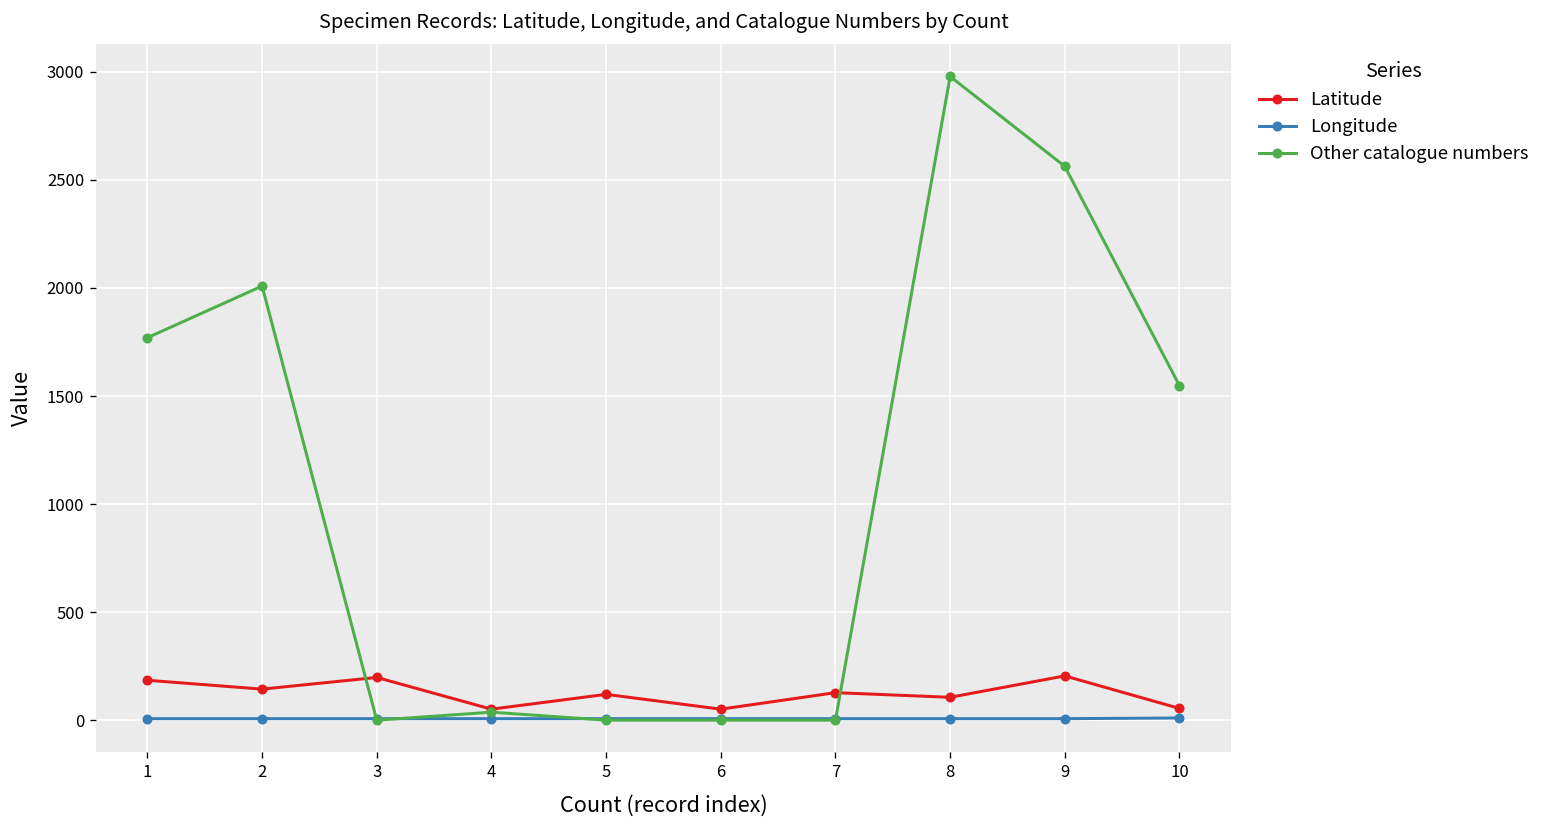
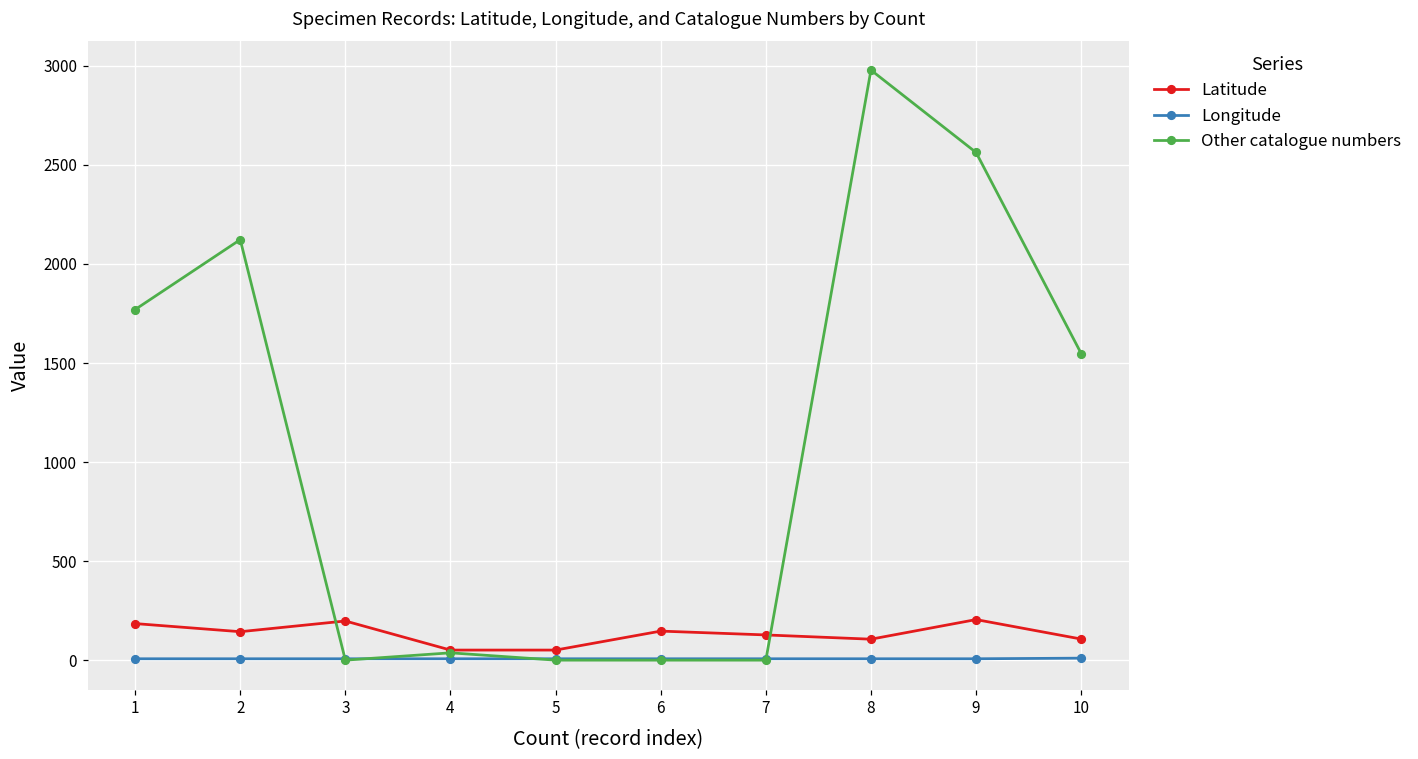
Other catalogue numbers, 2: 2010 -> 2120
Latitude, 5: 120 -> 50
Latitude, 6: 50 -> 150
Latitude, 10: 50 -> 110
